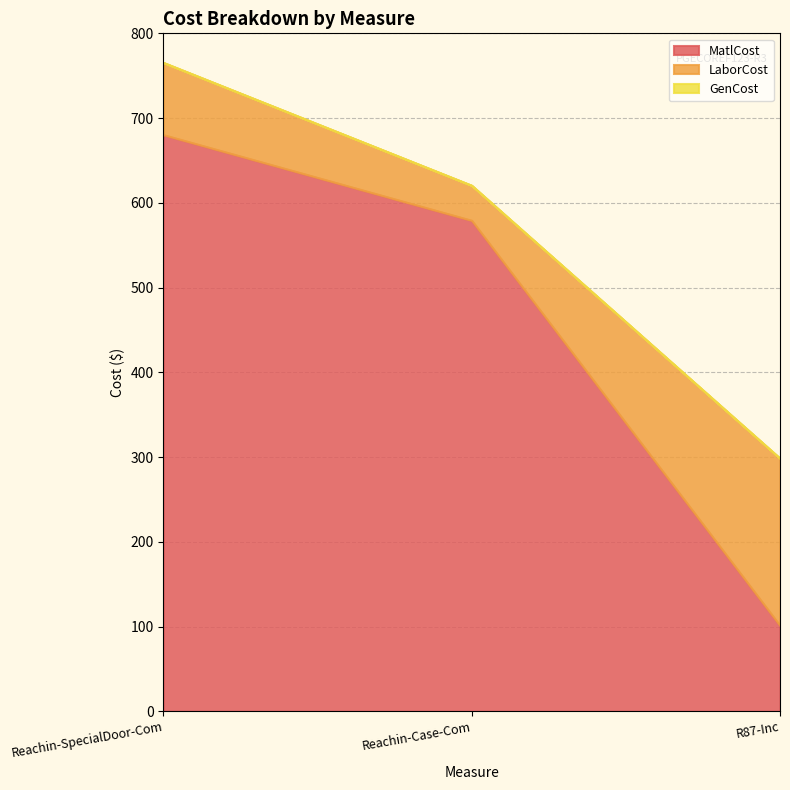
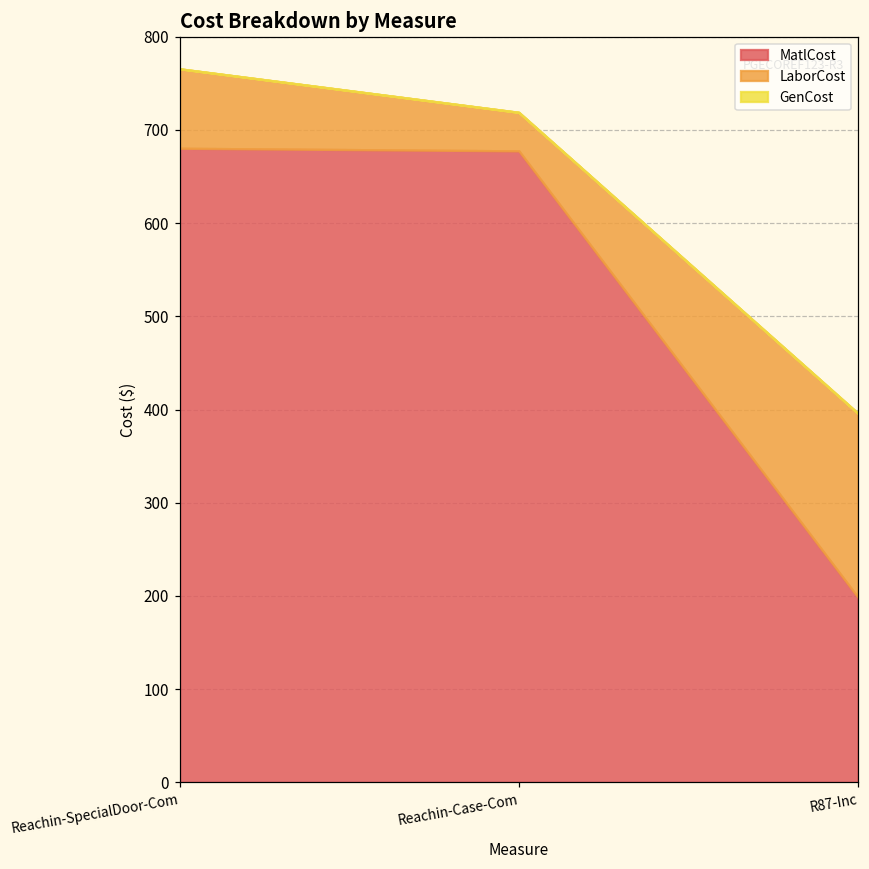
MatlCost, Reachin-Case-Com: 580 -> 680
MatlCost, R87-Inc: 100 -> 200
